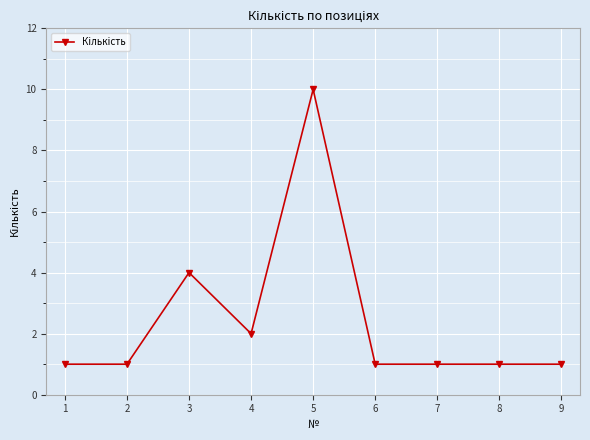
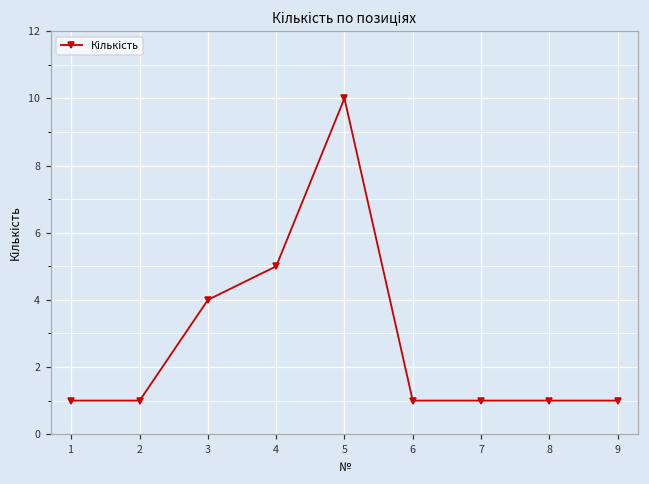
4: 2 -> 5
